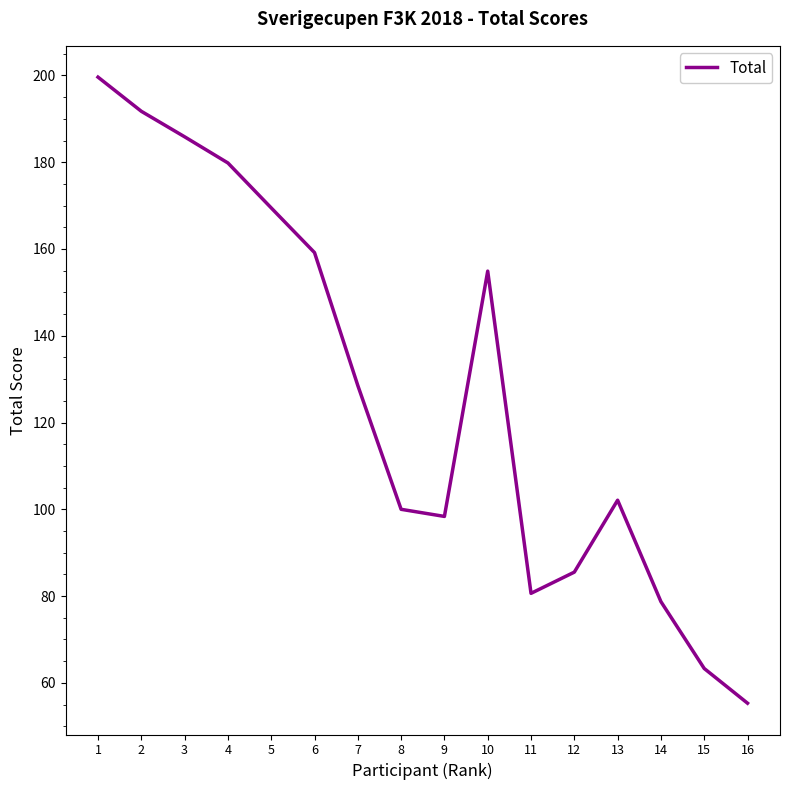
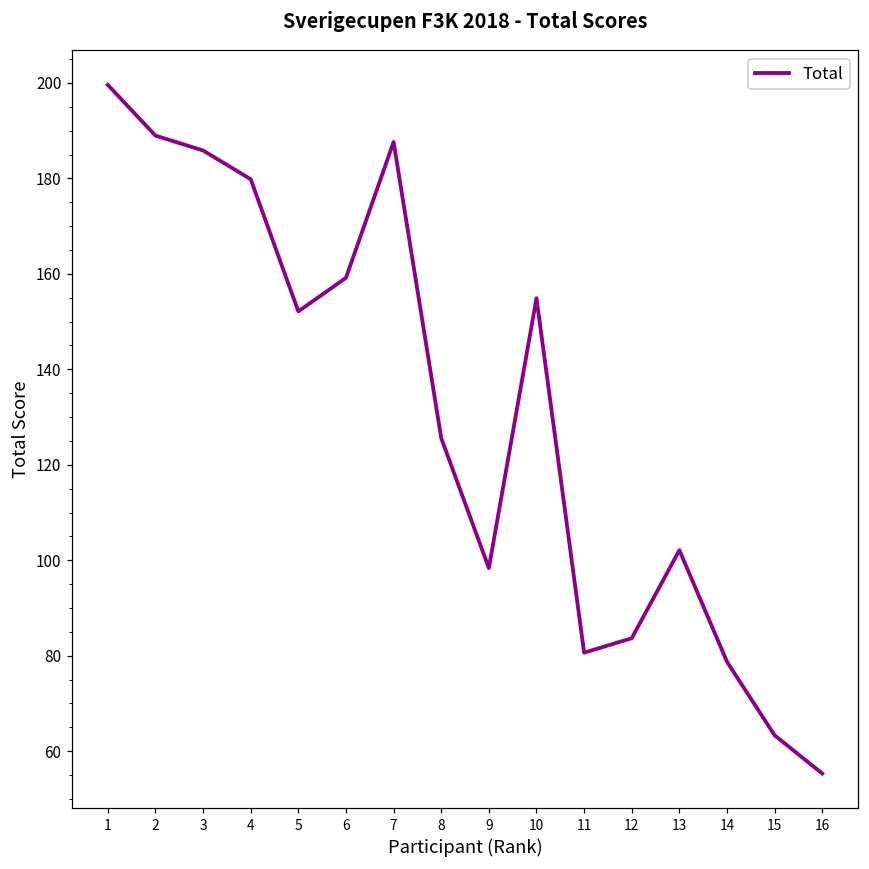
2: 192 -> 189
5: 169 -> 152
7: 129 -> 188
8: 100 -> 126
12: 86 -> 84
